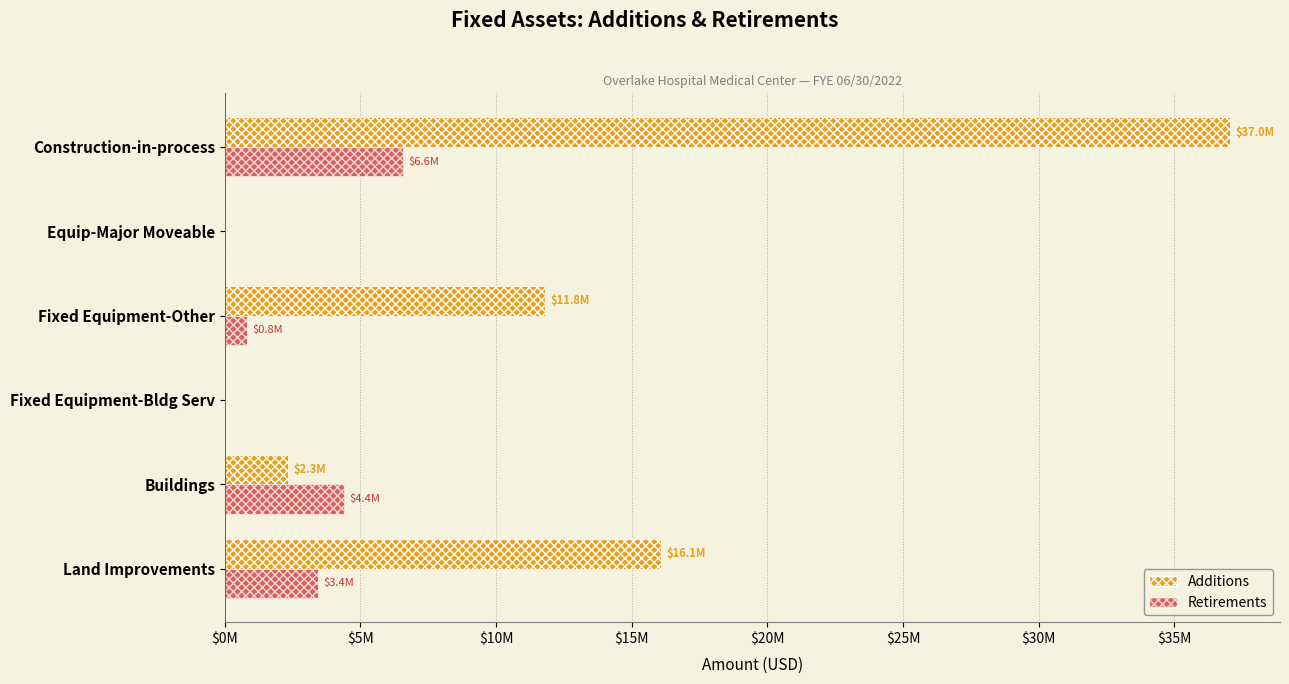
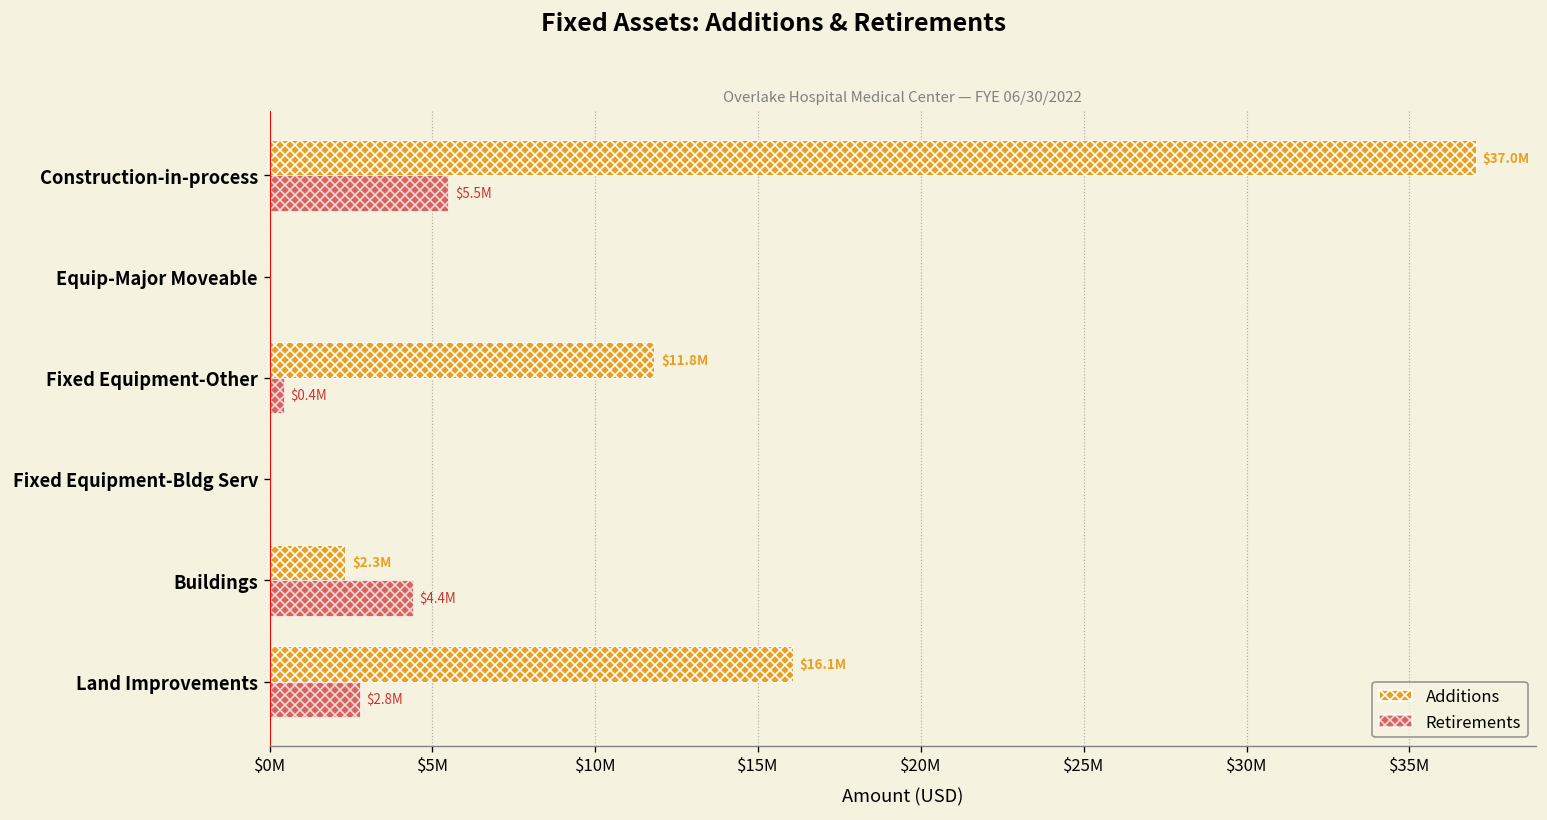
Retirements, Construction-in-process: $6.6M -> $5.5M
Retirements, Fixed Equipment-Other: $0.8M -> $0.4M
Retirements, Land Improvements: $3.4M -> $2.8M
